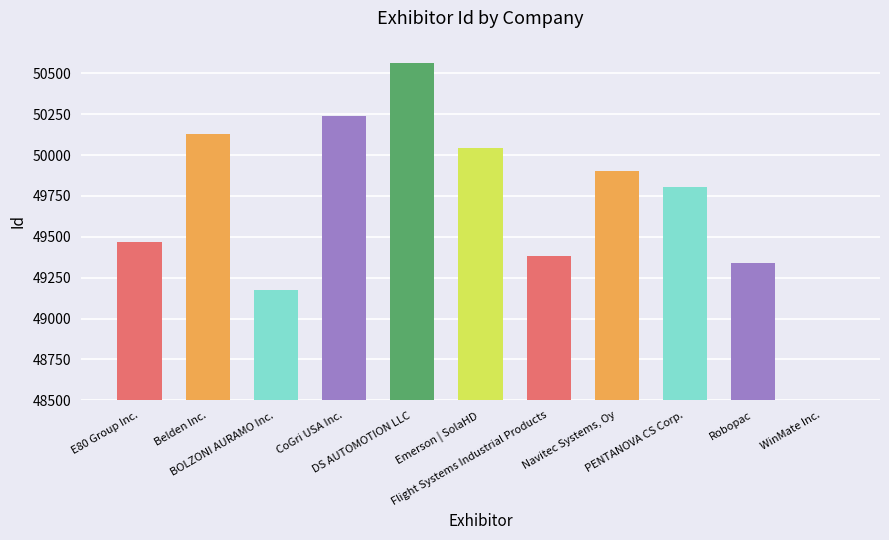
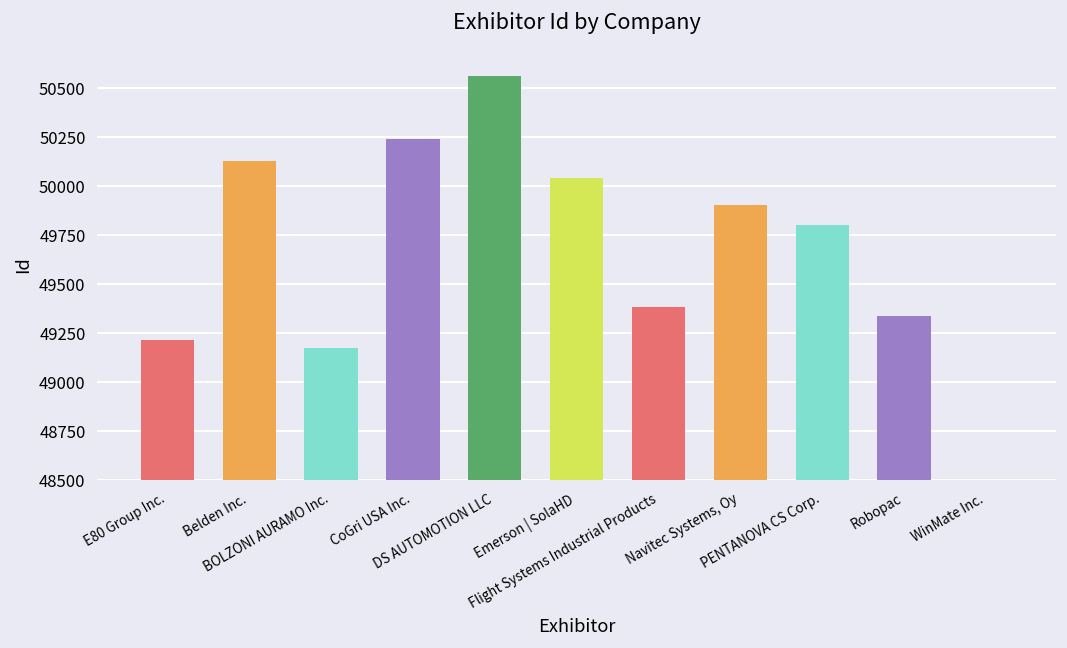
E80 Group Inc.: 49470 -> 49220
